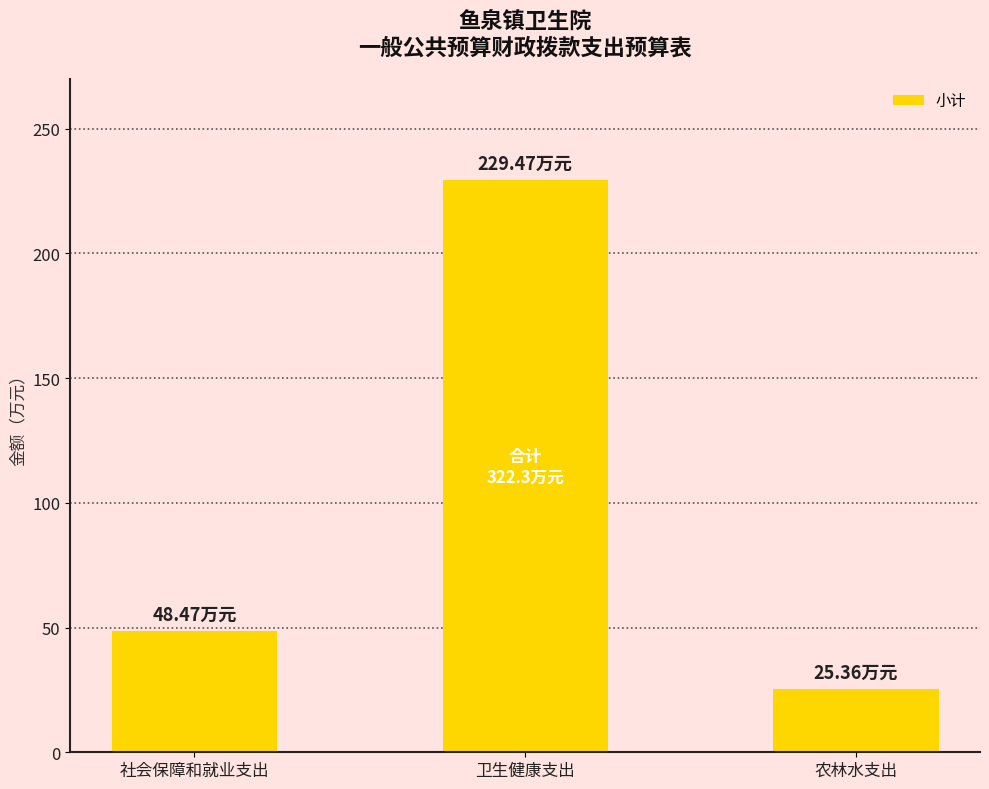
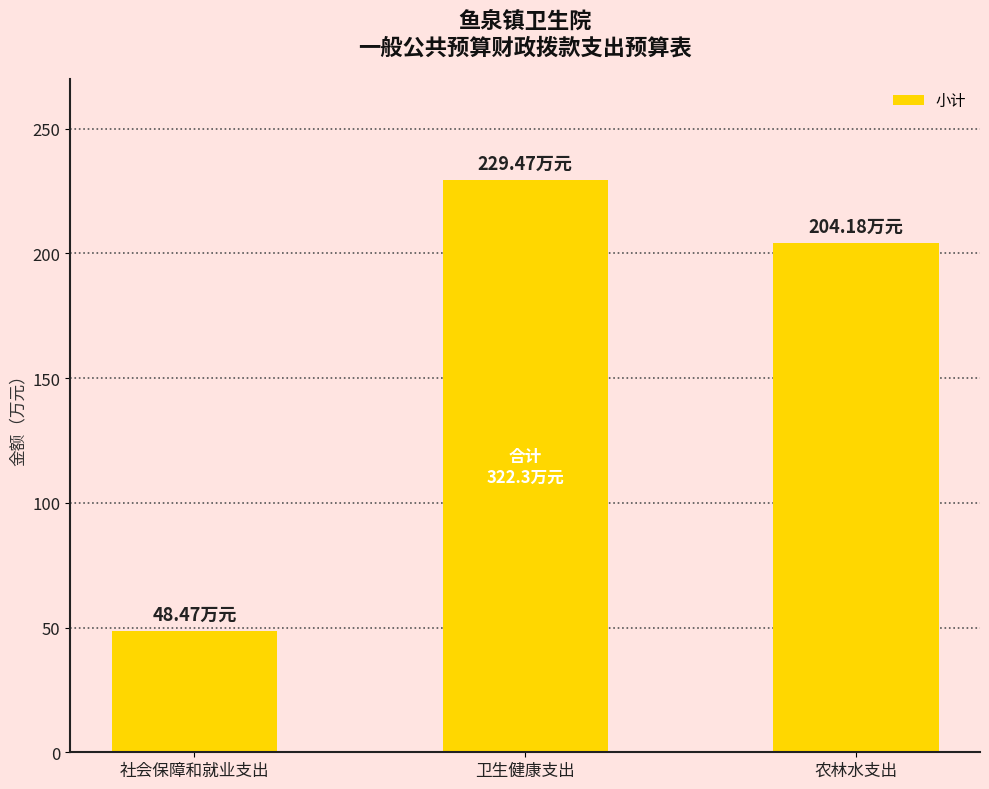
农林水支出: 25.36 -> 204.18
